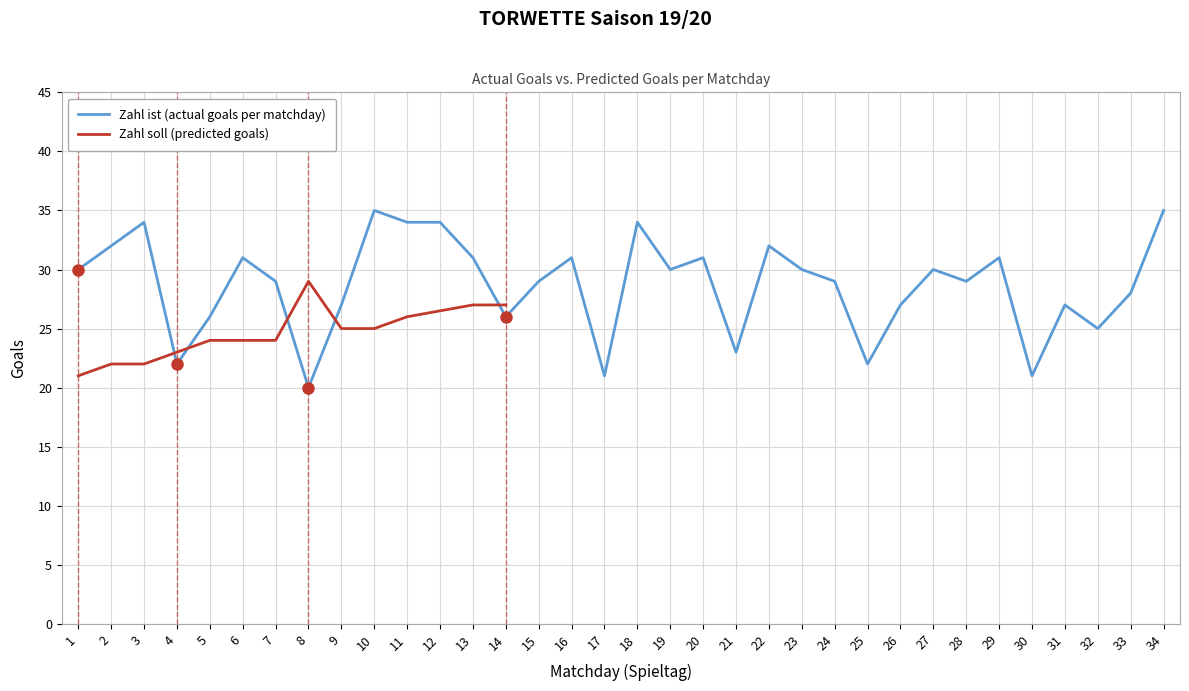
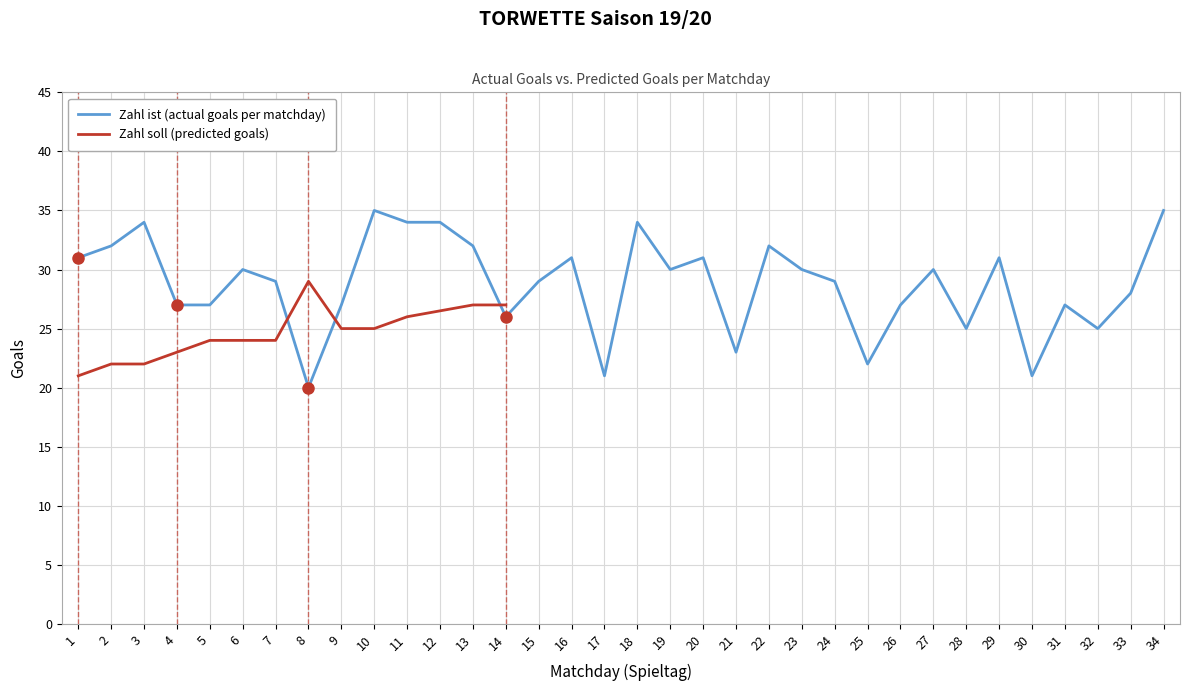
Zahl ist (actual goals per matchday), 1: 30 -> 31
Zahl ist (actual goals per matchday), 4: 22 -> 27
Zahl ist (actual goals per matchday), 5: 26 -> 27
Zahl ist (actual goals per matchday), 6: 31 -> 30
Zahl ist (actual goals per matchday), 13: 31 -> 32
Zahl ist (actual goals per matchday), 28: 29 -> 25
